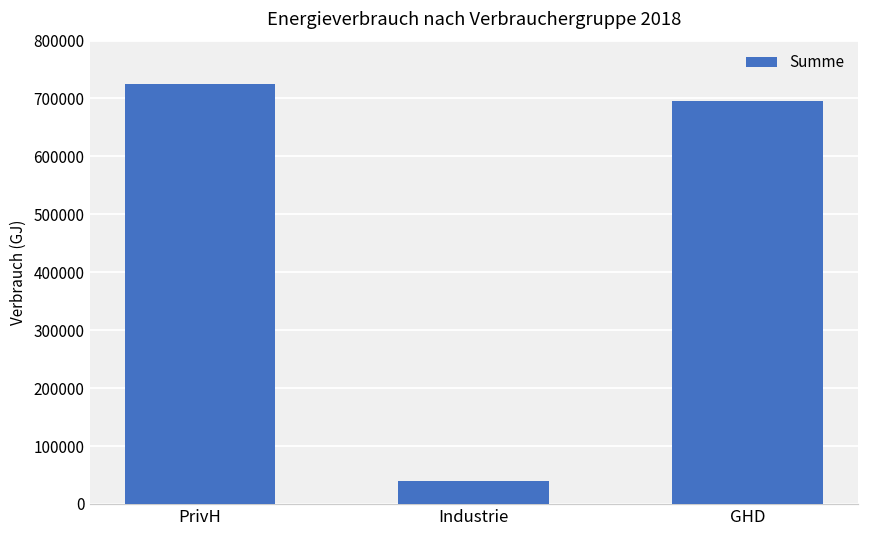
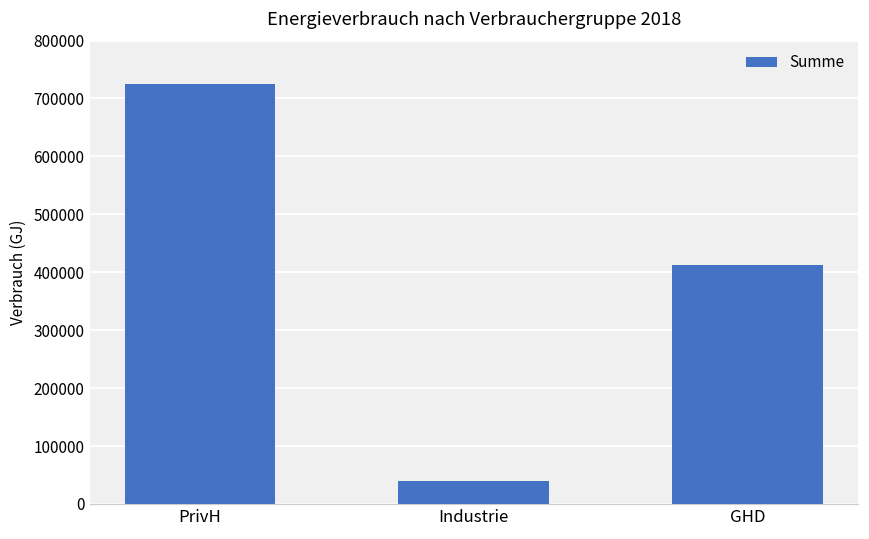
GHD: 700000 -> 410000
